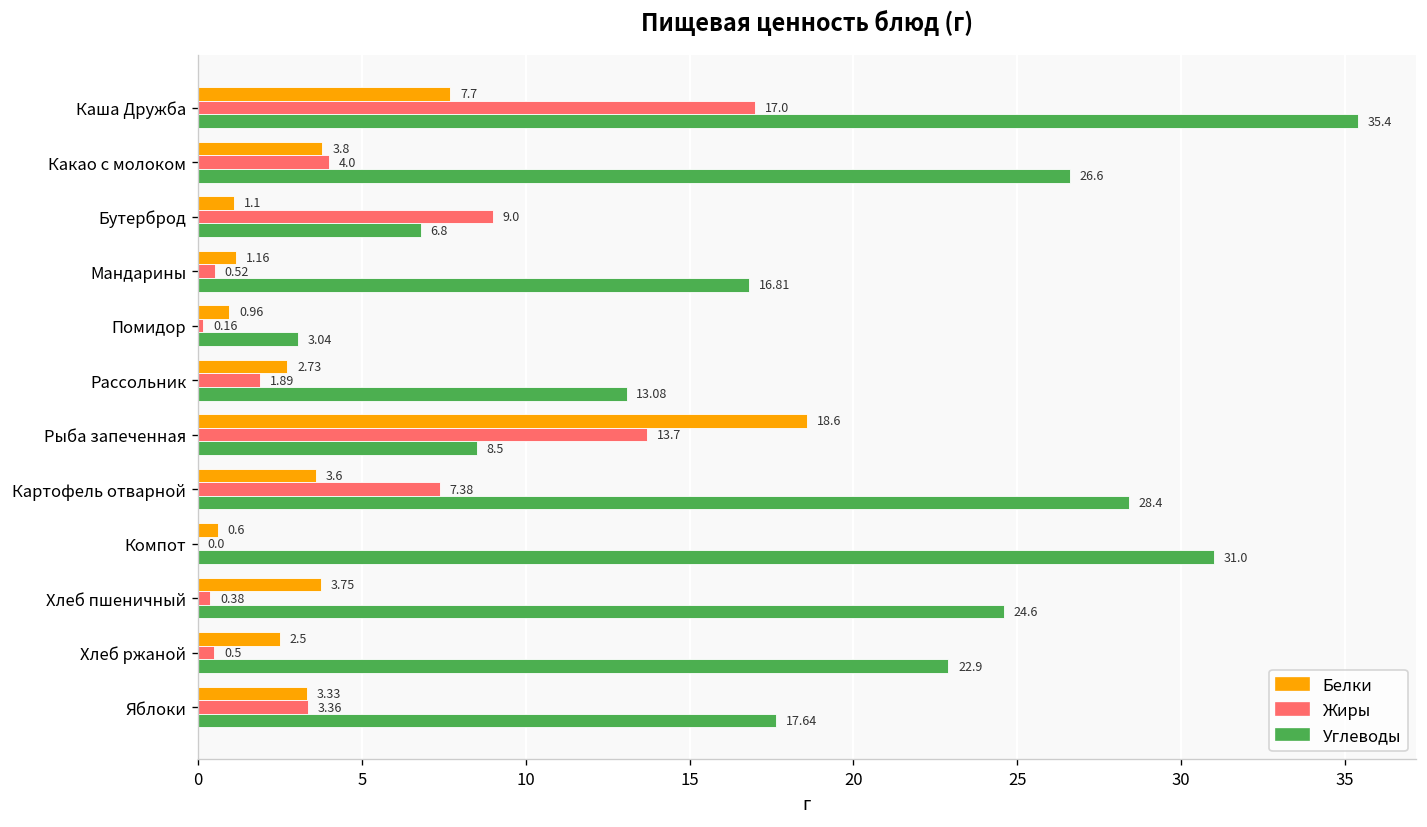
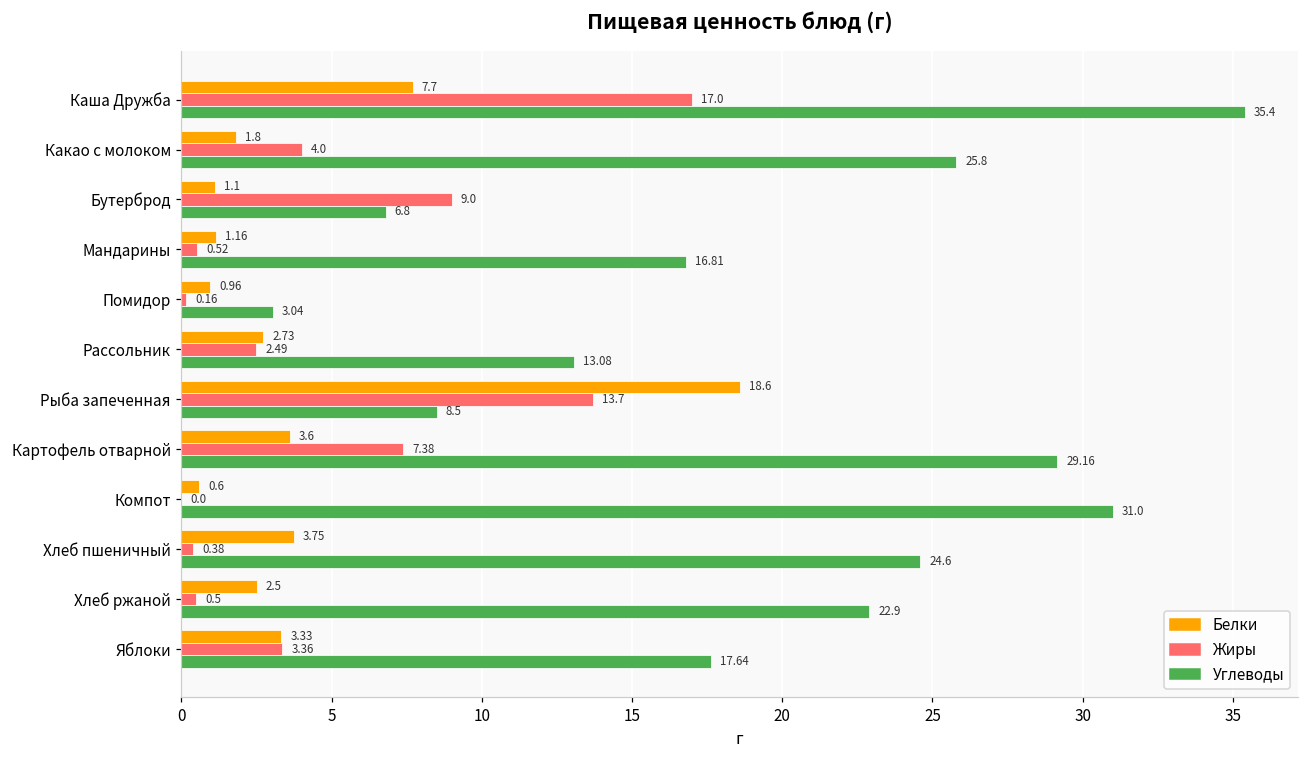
Белки, Какао с молоком: 3.8 -> 1.8
Углеводы, Какао с молоком: 26.6 -> 25.8
Жиры, Рассольник: 1.89 -> 2.49
Углеводы, Картофель отварной: 28.4 -> 29.16
